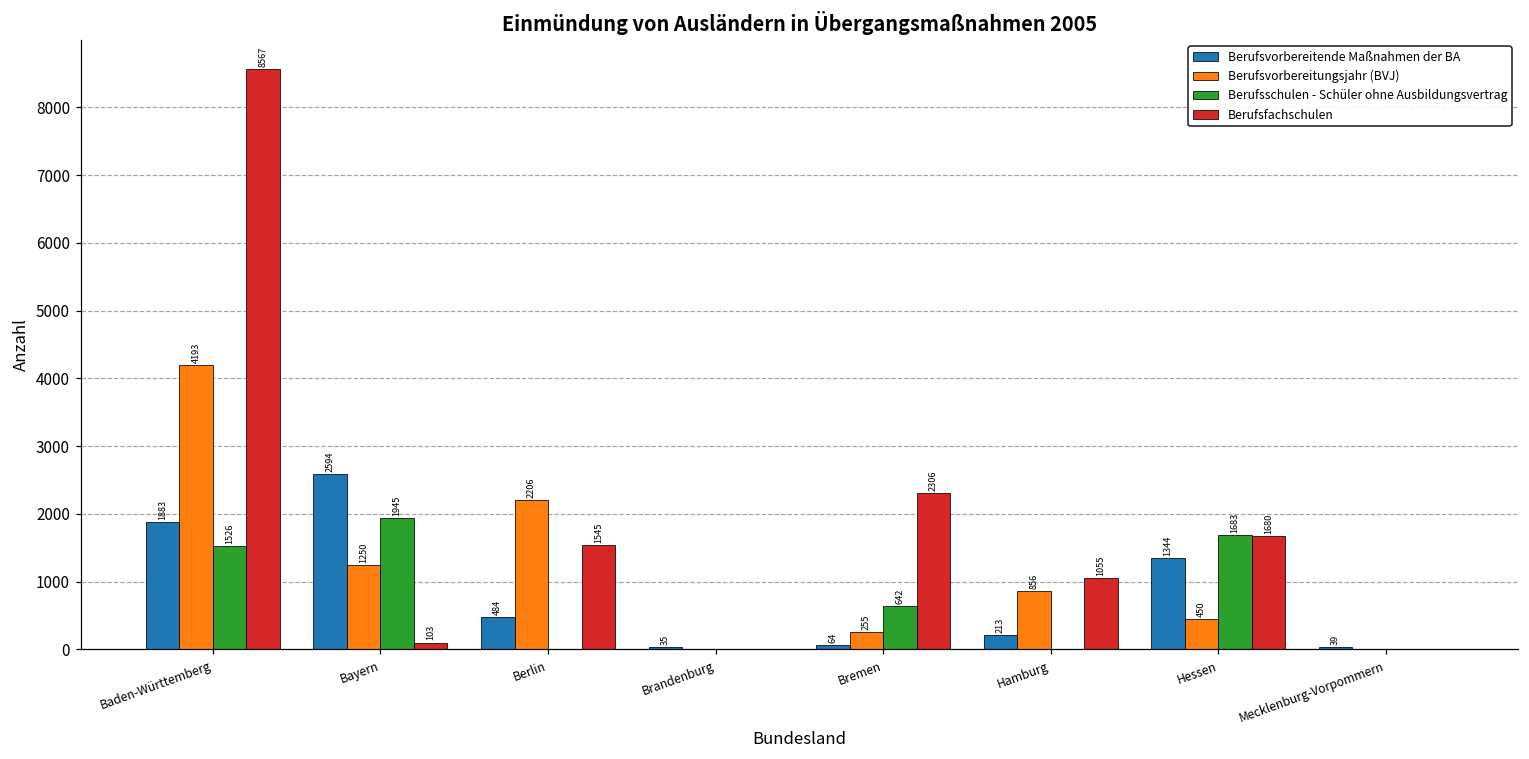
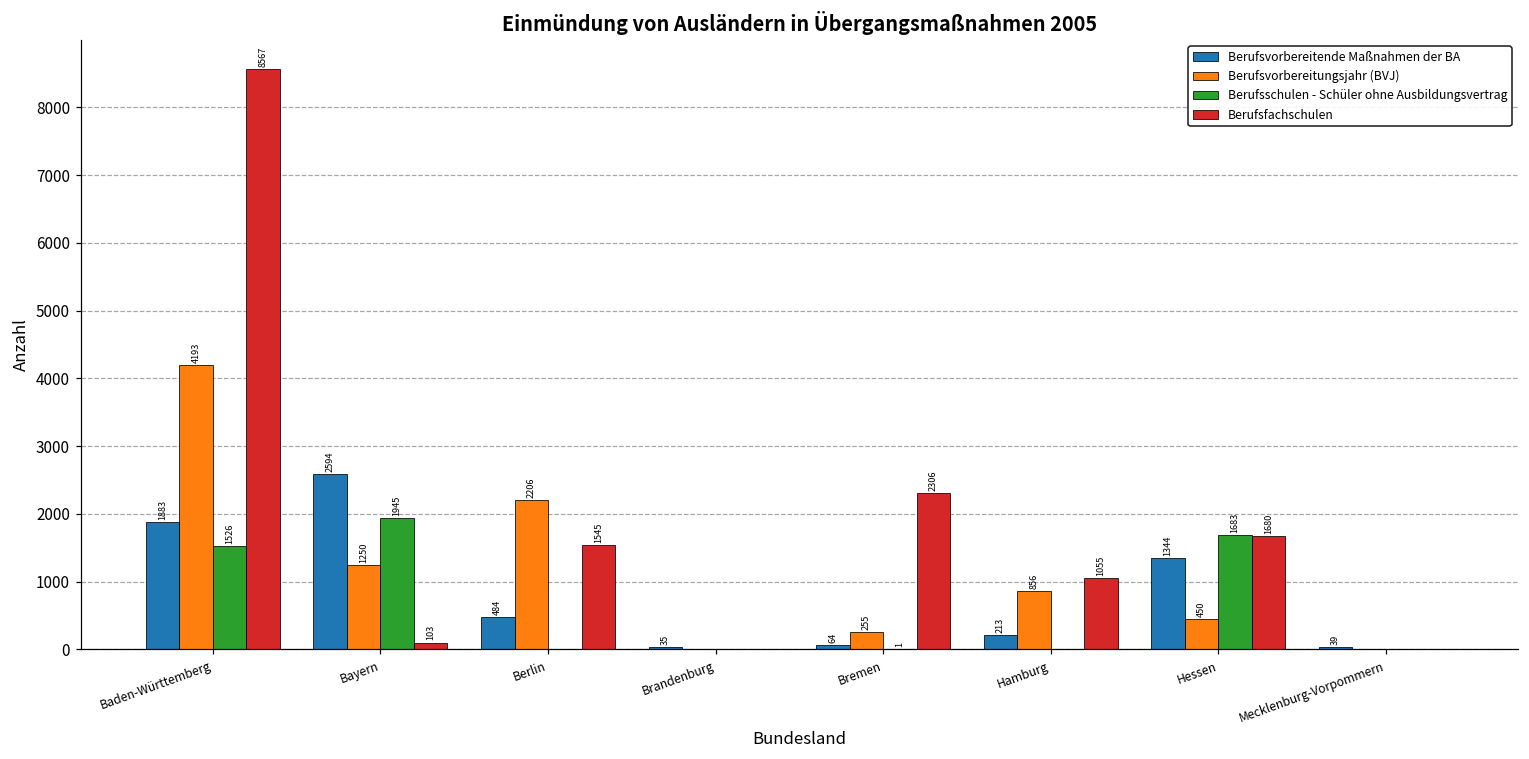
Berufsschulen - Schüler ohne Ausbildungsvertrag, Bremen: 642 -> 1
